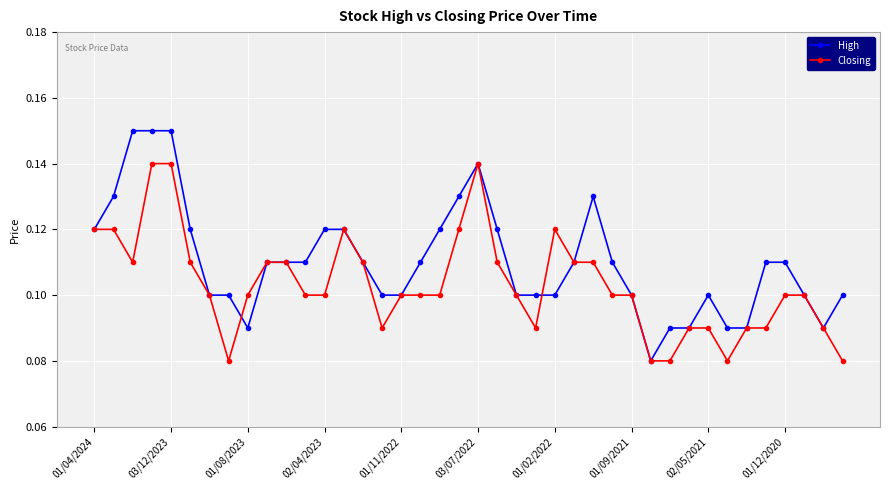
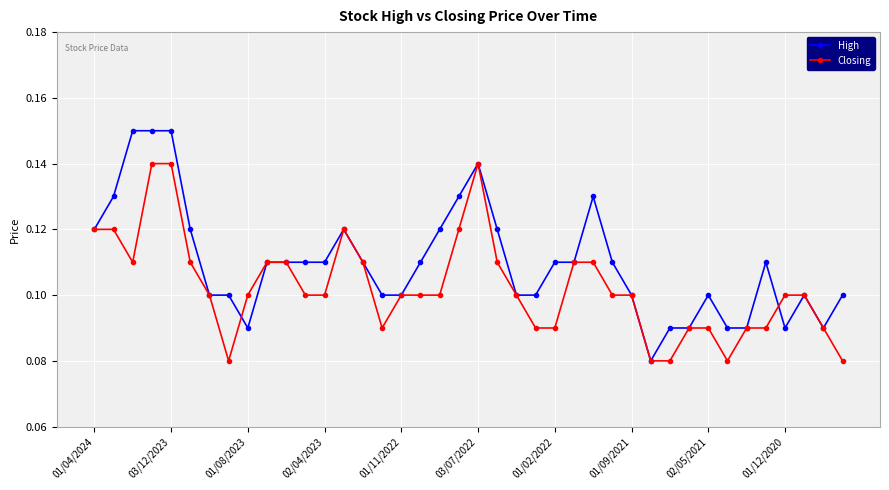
High, 02/04/2023: 0.12 -> 0.11
High, 01/02/2022: 0.10 -> 0.11
Closing, 01/02/2022: 0.12 -> 0.09
High, 01/12/2020: 0.11 -> 0.09
